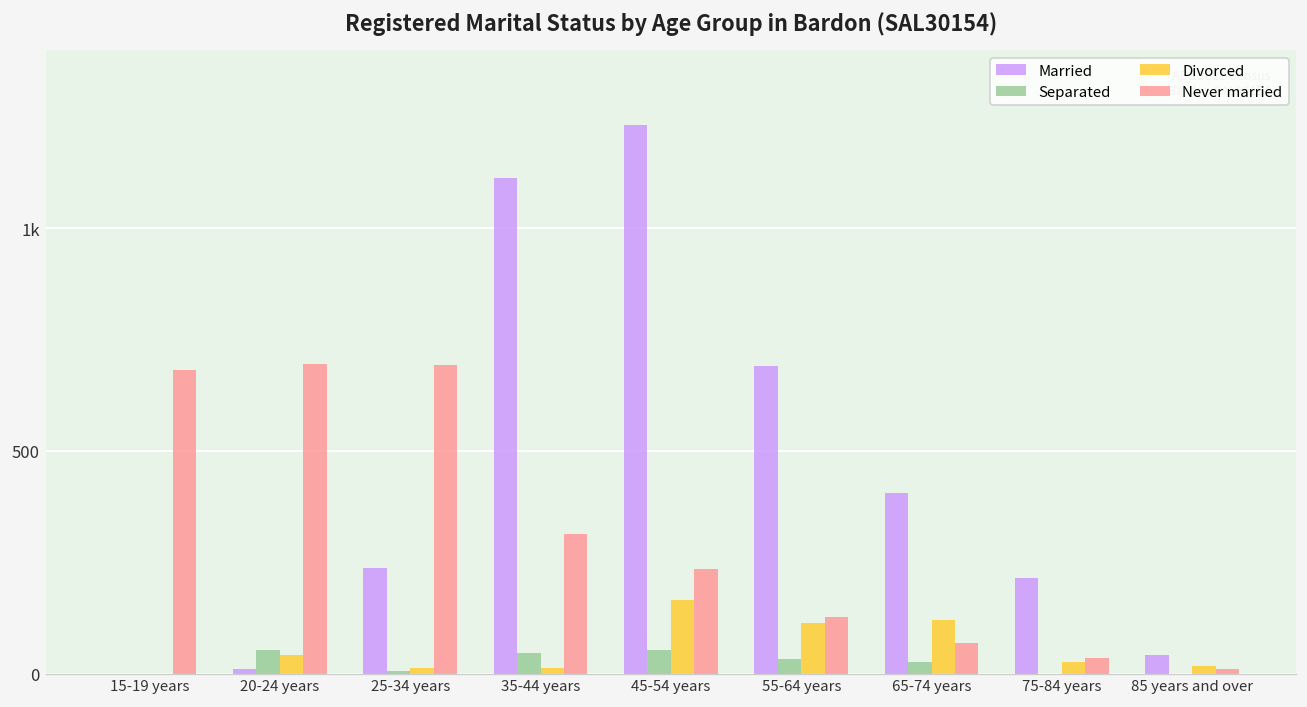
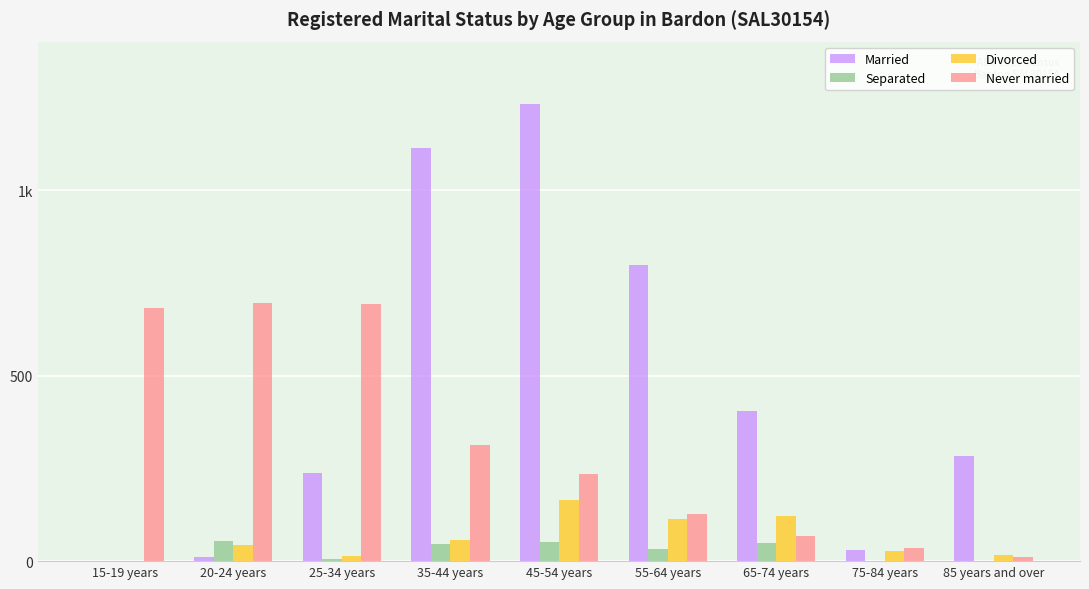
Divorced, 35-44 years: 10 -> 60
Married, 55-64 years: 690 -> 800
Separated, 65-74 years: 30 -> 50
Married, 75-84 years: 220 -> 30
Married, 85 years and over: 40 -> 280
